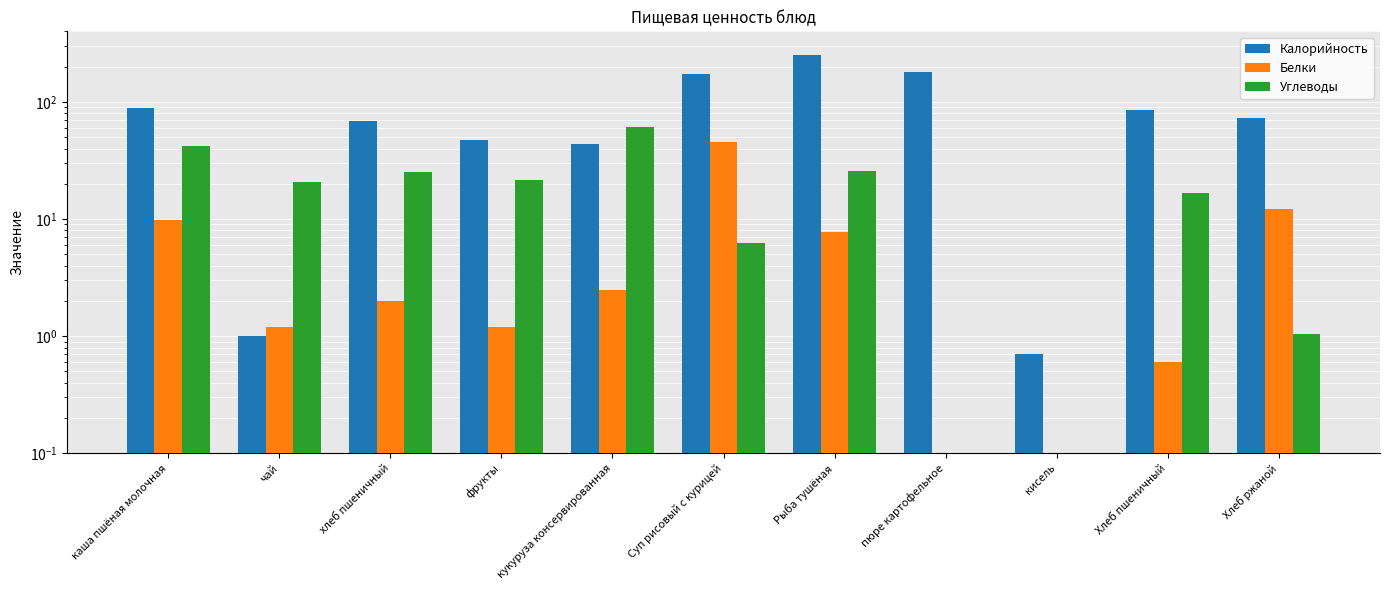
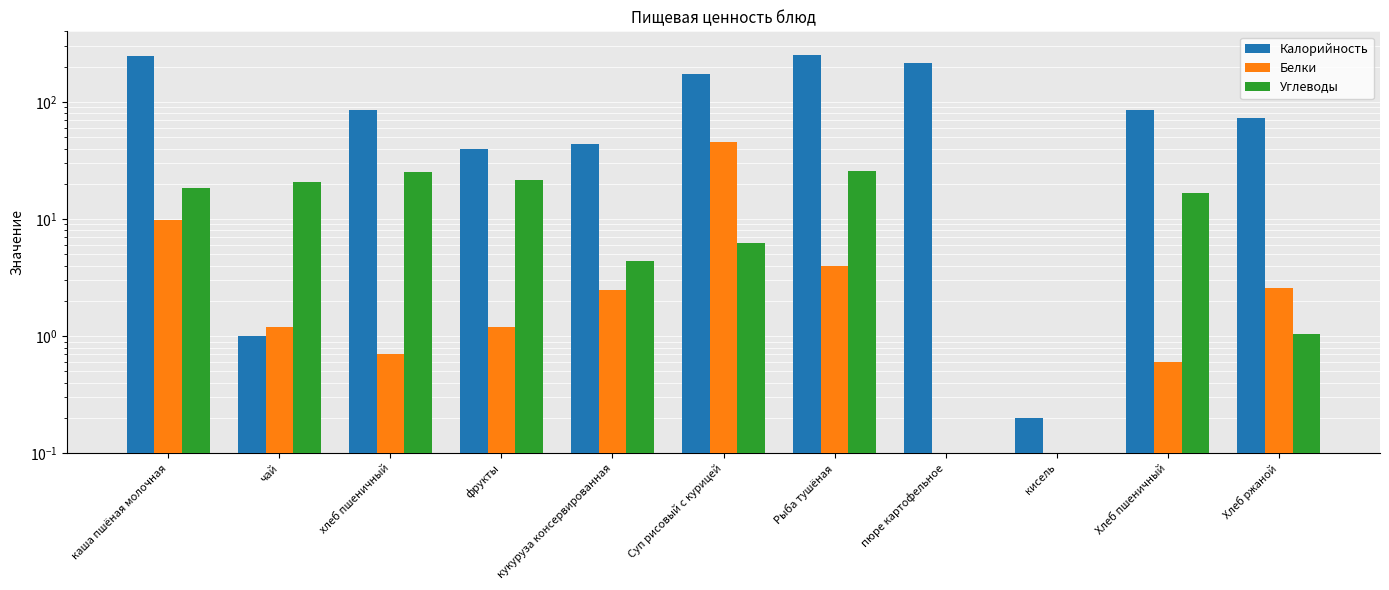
Калорийность, каша пшёная молочная: 90 -> 250
Углеводы, каша пшёная молочная: 42 -> 18
Калорийность, хлеб пшеничный: 70 -> 90
Белки, хлеб пшеничный: 2.0 -> 0.7
Калорийность, фрукты: 47 -> 40
Углеводы, кукуруза консервированная: 60 -> 4.4
Белки, Рыба тушёная: 8 -> 4.0
Калорийность, пюре картофельное: 180 -> 220
Калорийность, кисель: 0.7 -> 0.2
Белки, Хлеб ржаной: 12 -> 2.6
